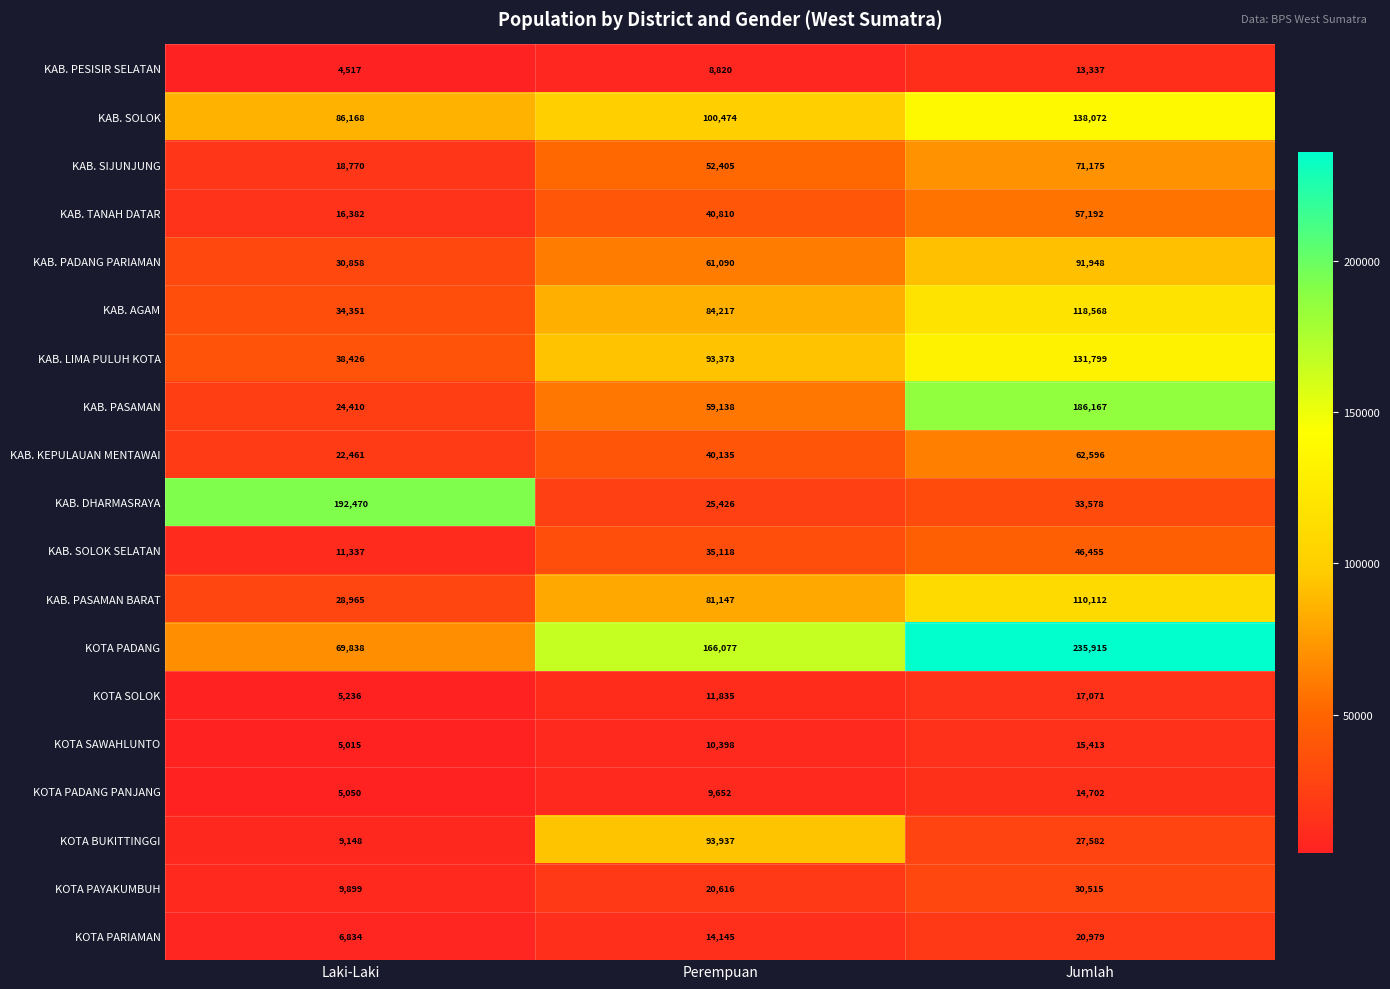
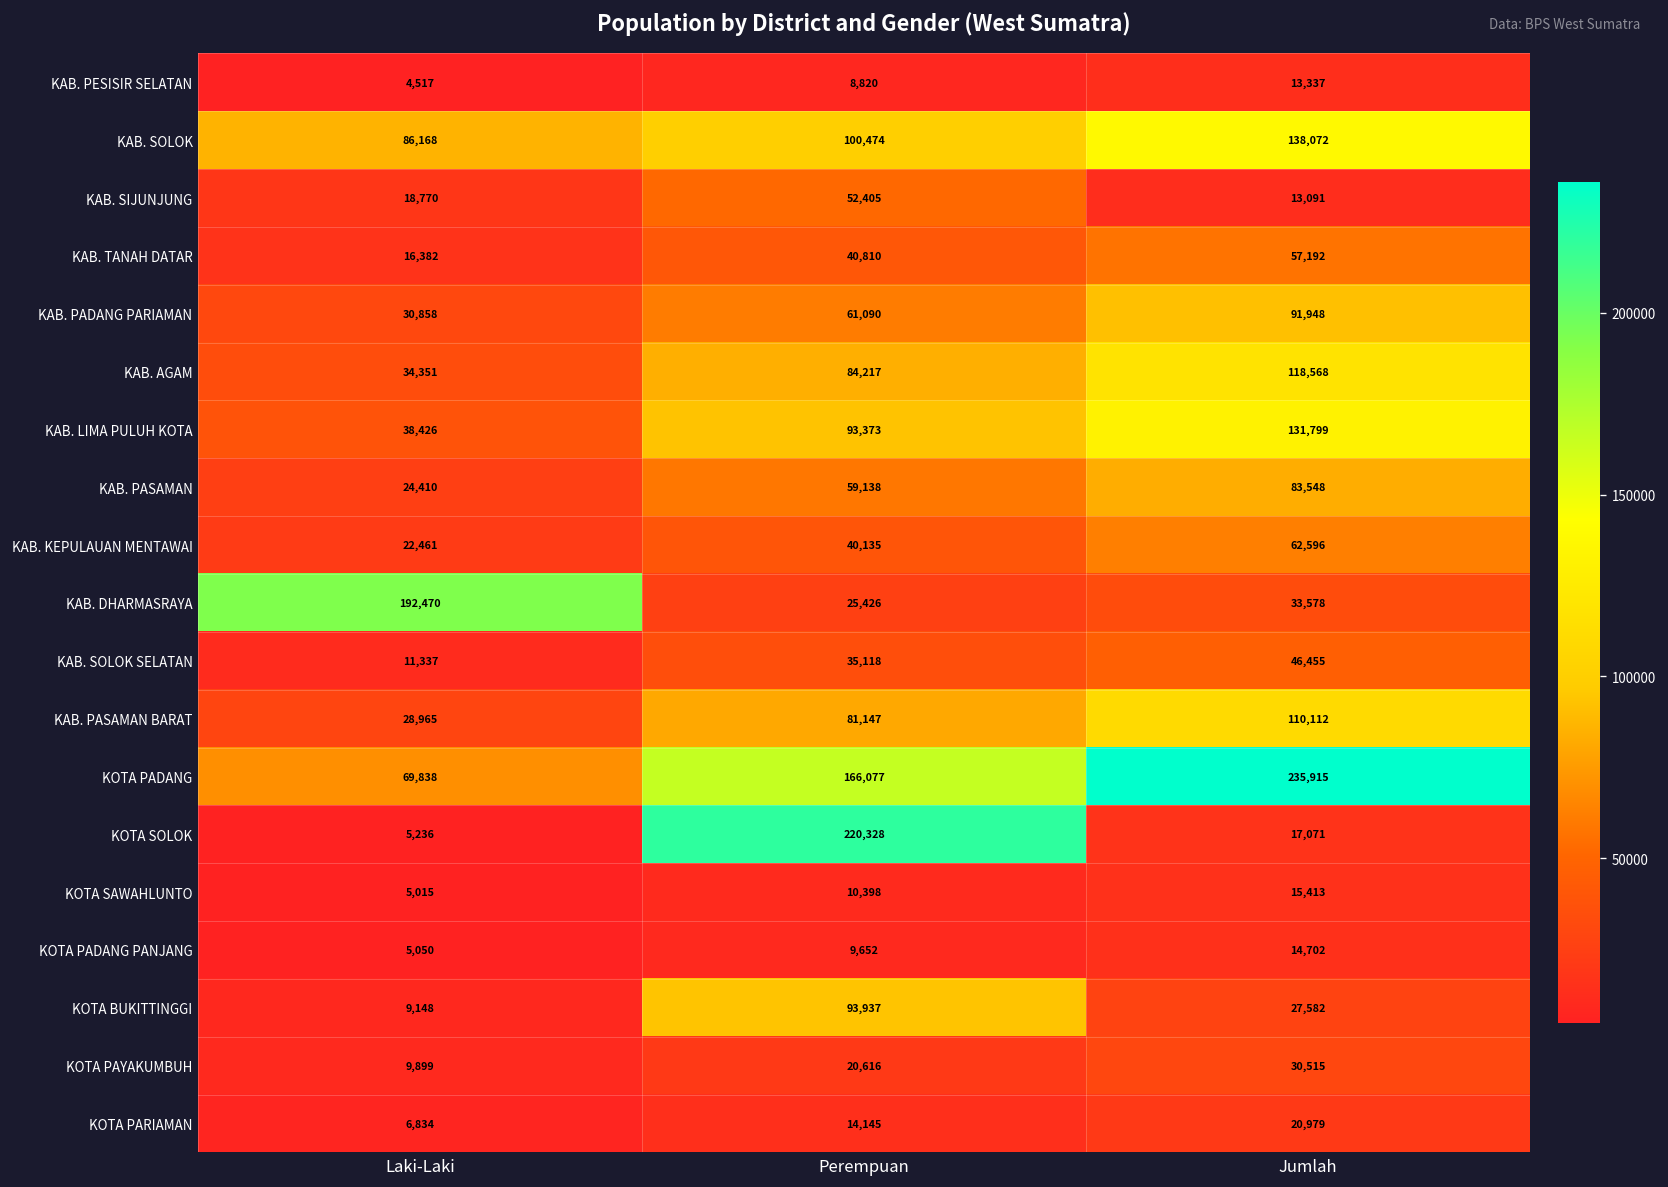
KAB. SIJUNJUNG, Jumlah: 71,175 -> 13,091
KAB. PASAMAN, Jumlah: 186,167 -> 83,548
KOTA SOLOK, Perempuan: 11,835 -> 220,328
